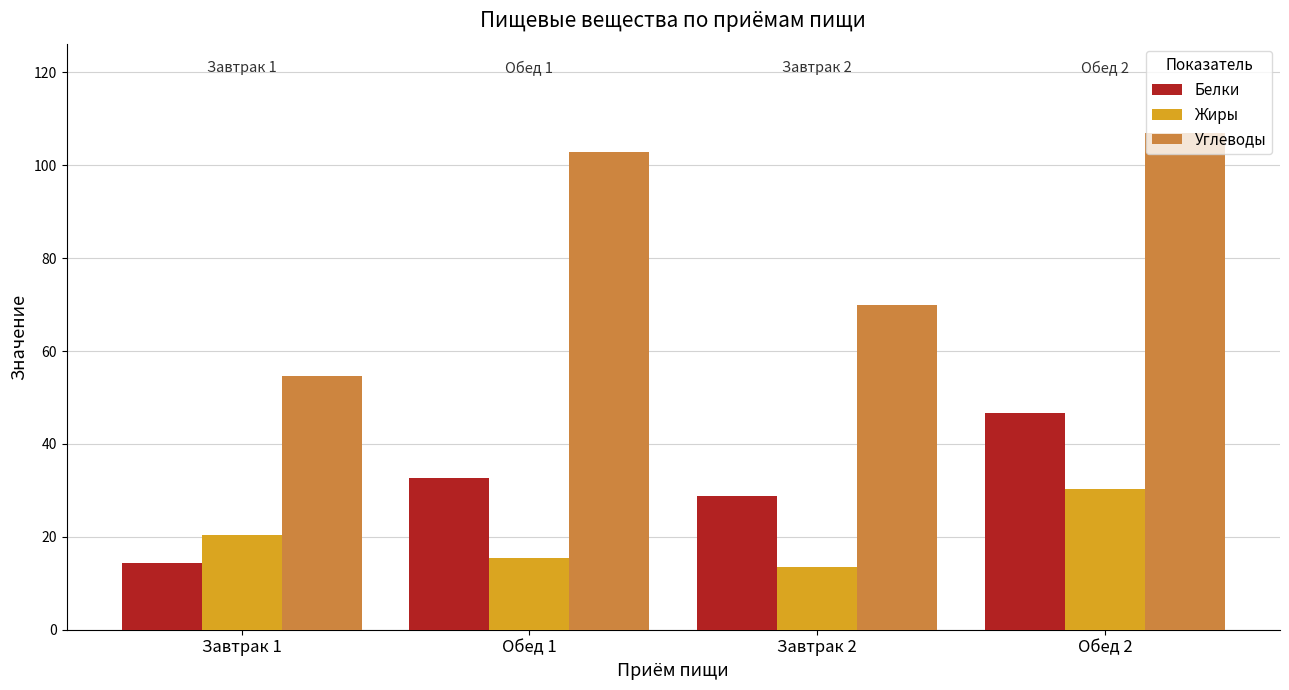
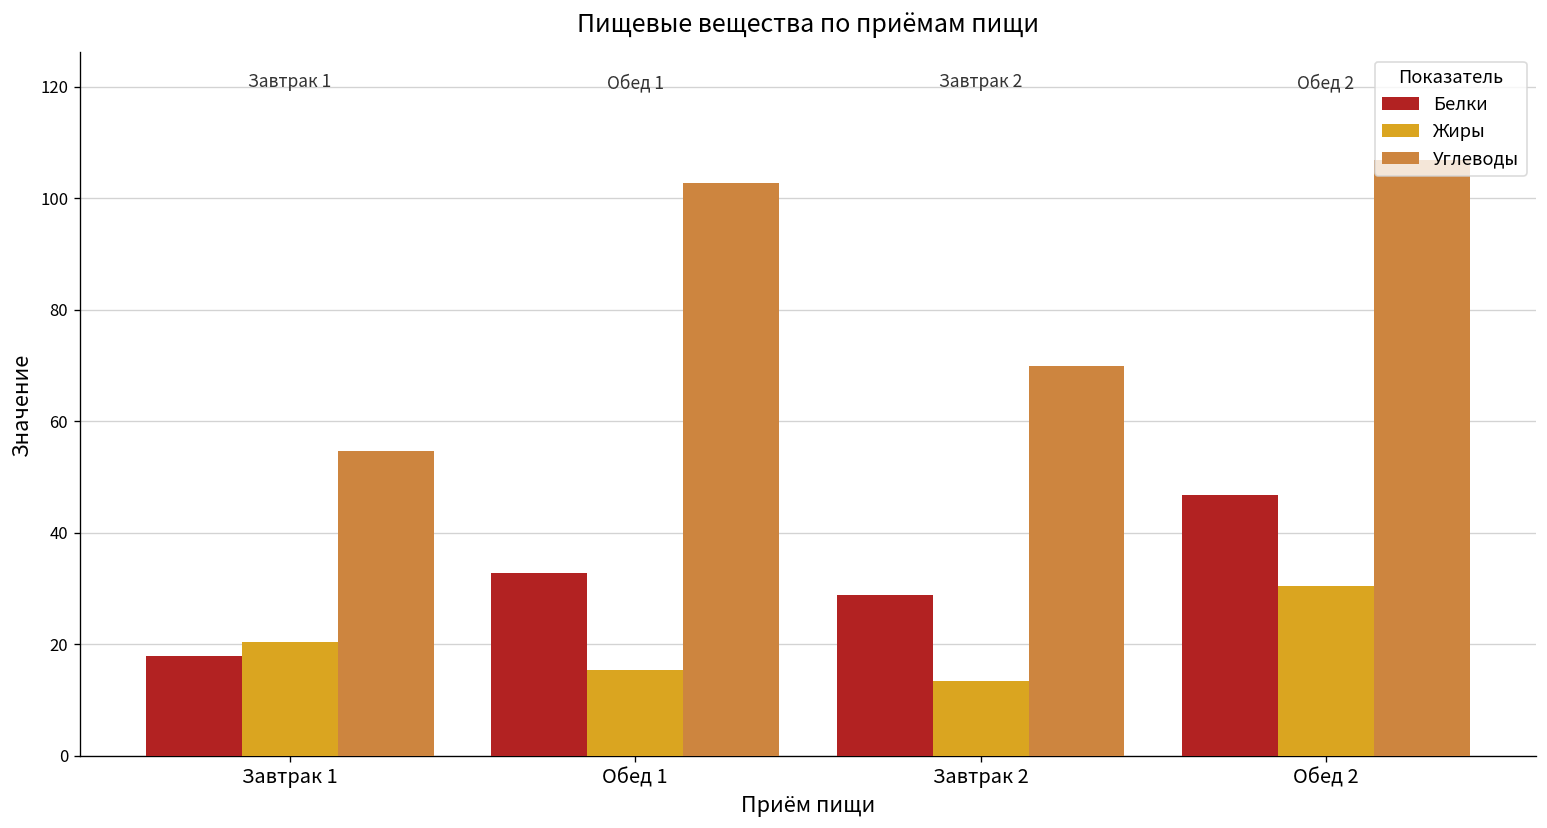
Белки, Завтрак 1: 14 -> 18
